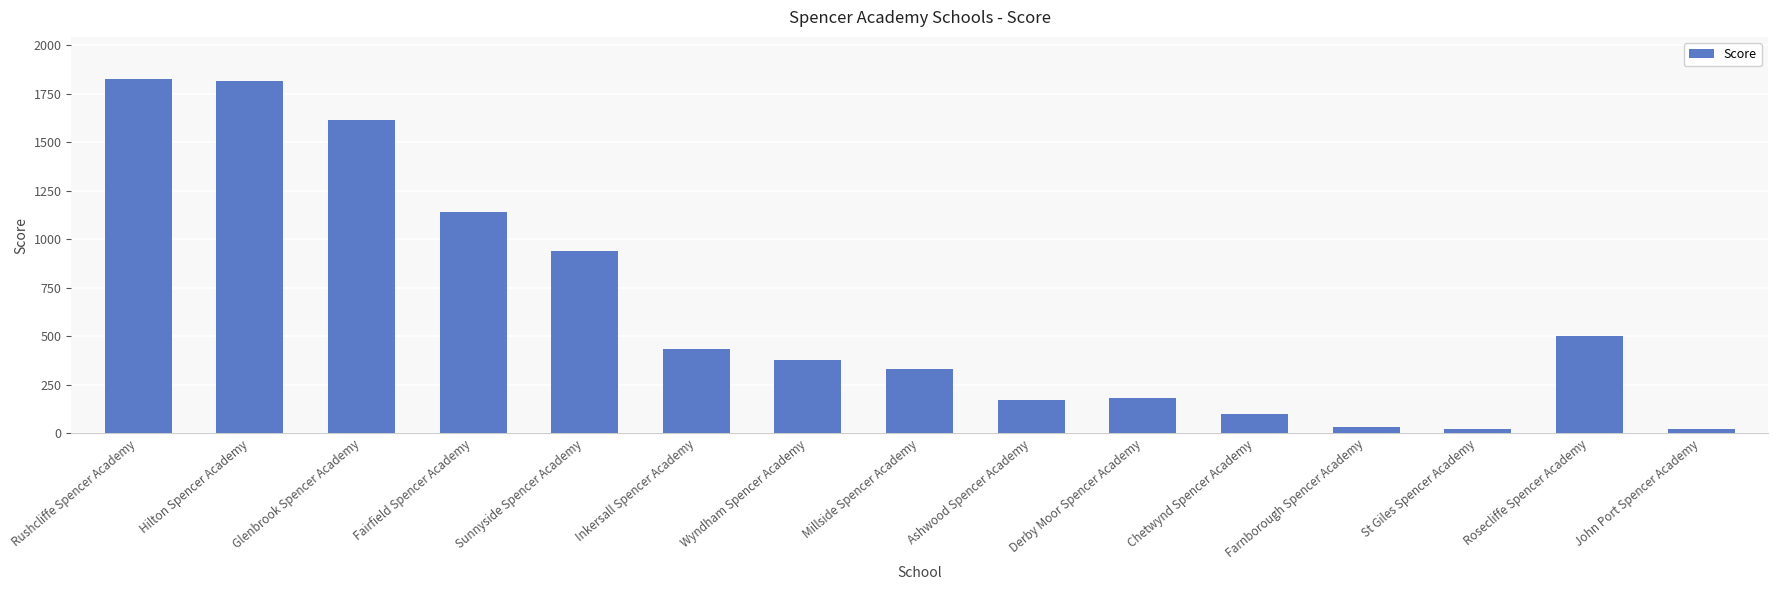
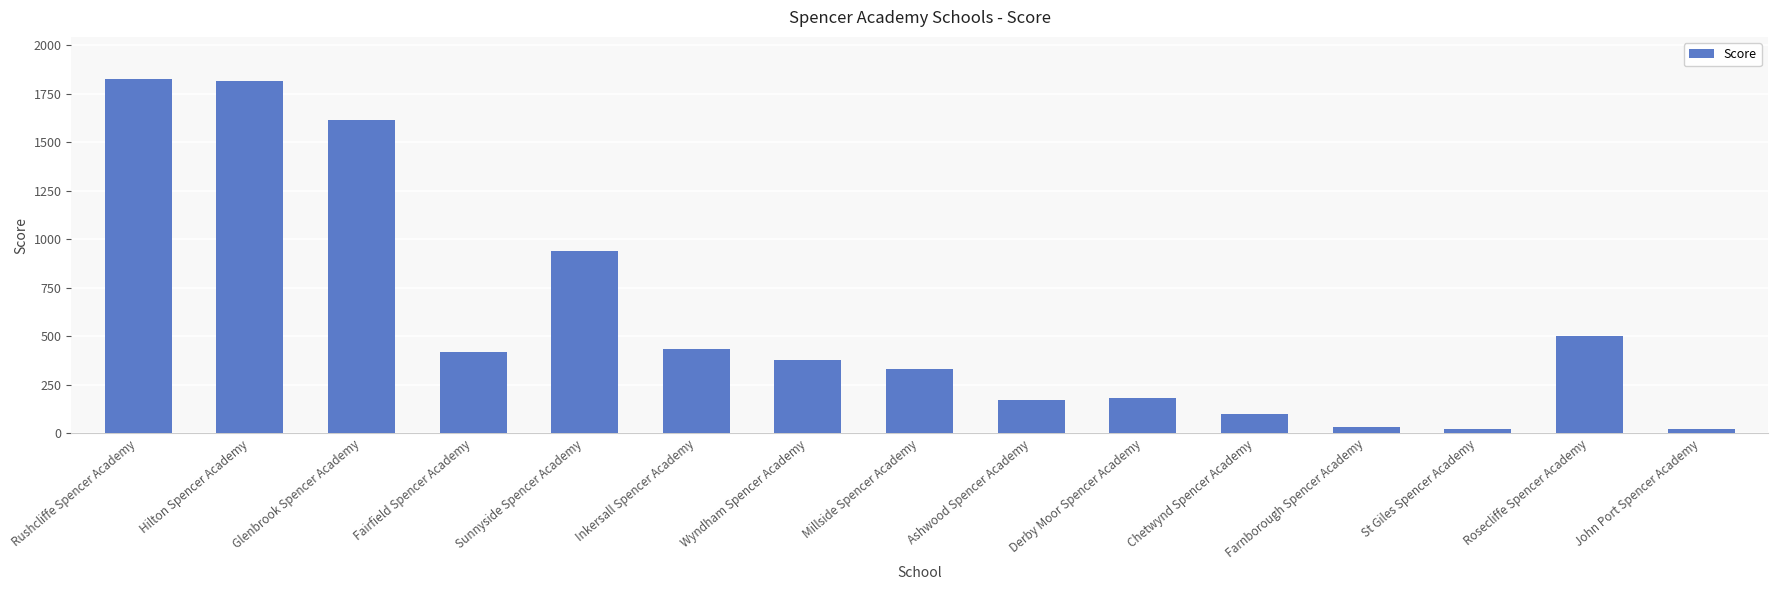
Fairfield Spencer Academy: 1140 -> 420
